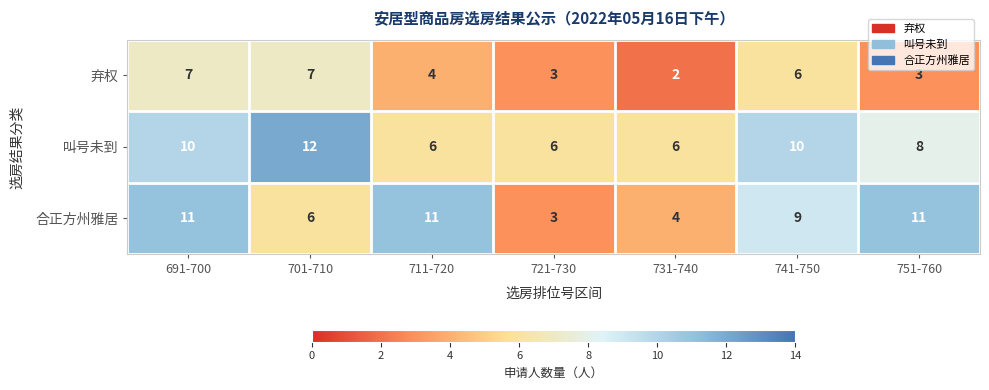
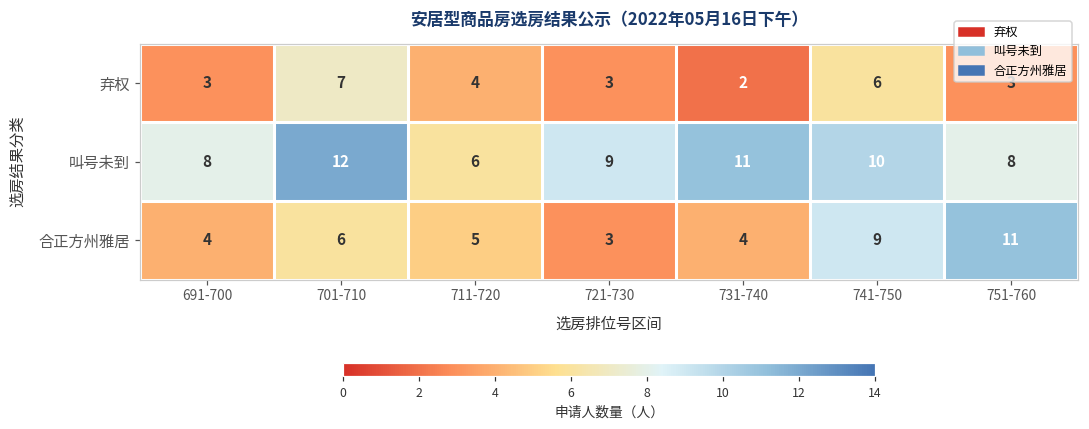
弃权, 691-700: 7 -> 3
叫号未到, 691-700: 10 -> 8
叫号未到, 721-730: 6 -> 9
叫号未到, 731-740: 6 -> 11
合正方州雅居, 691-700: 11 -> 4
合正方州雅居, 711-720: 11 -> 5
